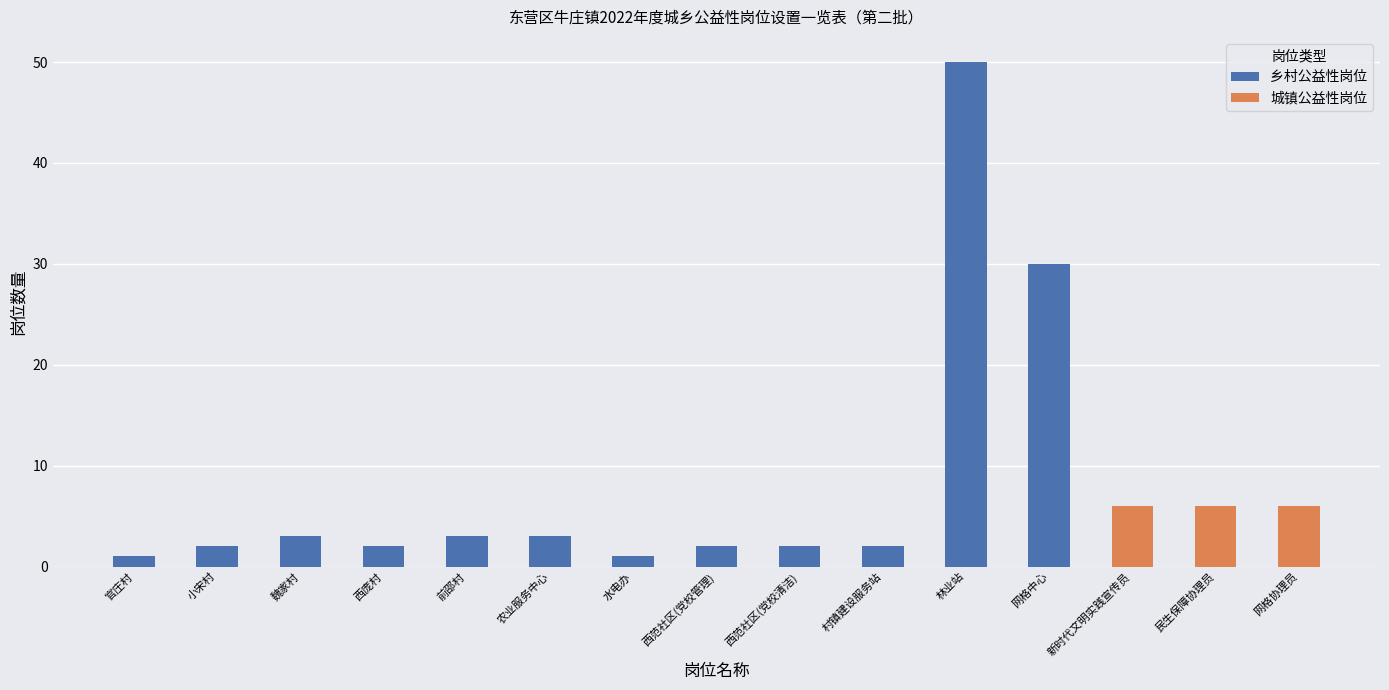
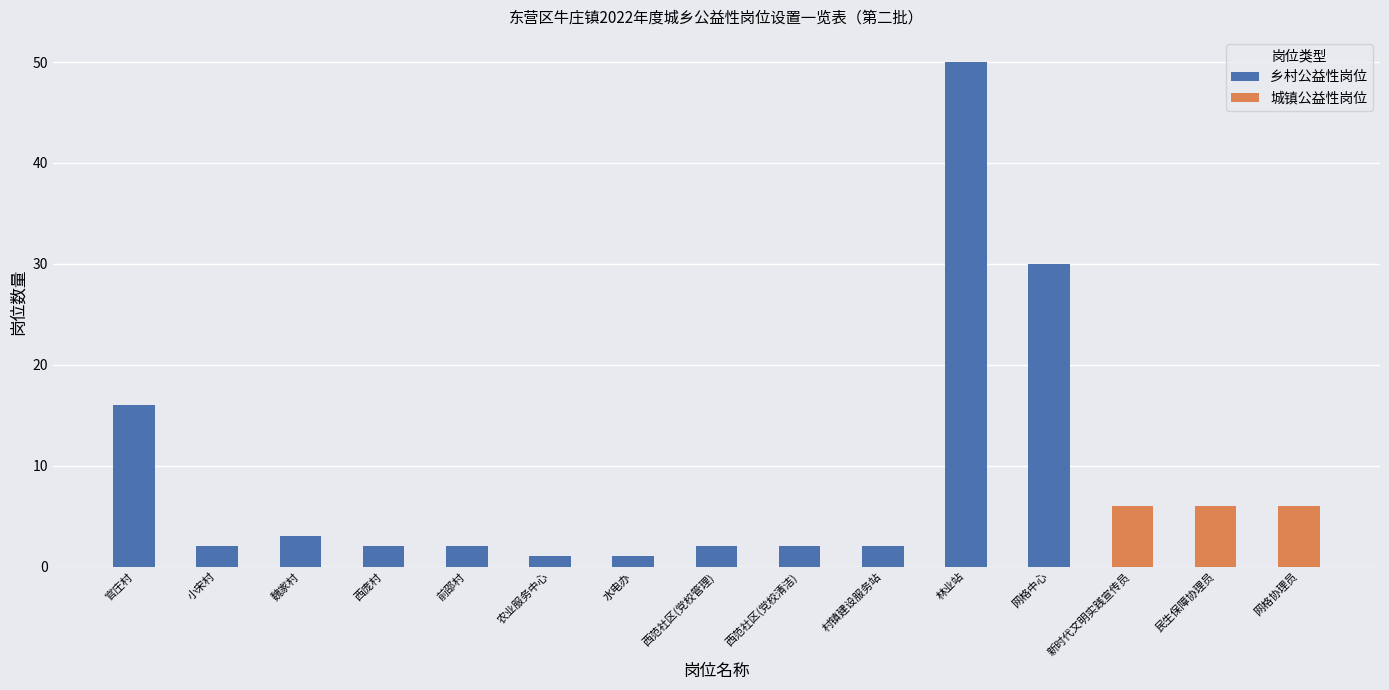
乡村公益性岗位, 官庄村: 1 -> 16
乡村公益性岗位, 前邵村: 3 -> 2
乡村公益性岗位, 农业服务中心: 3 -> 1
